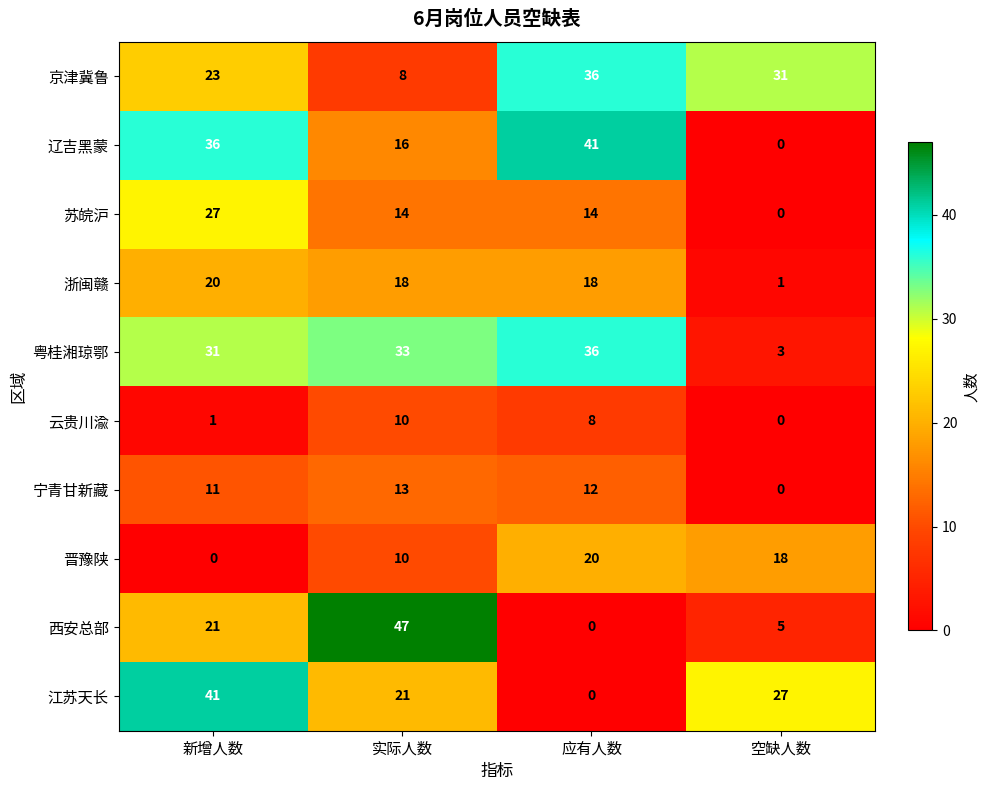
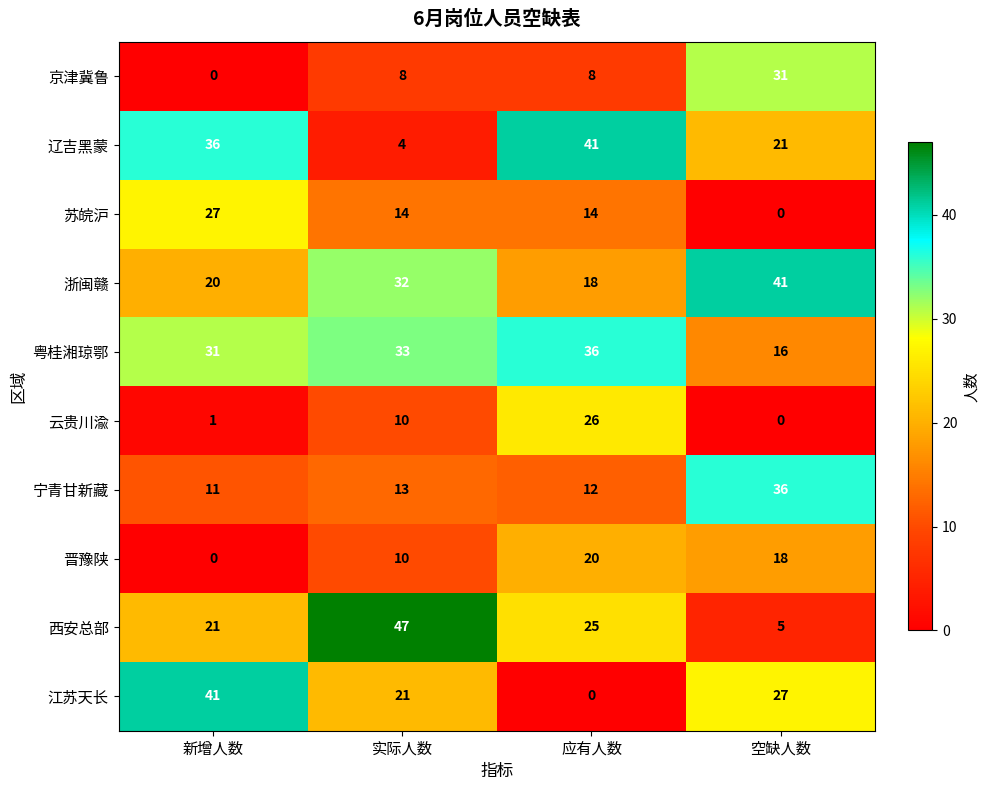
京津冀鲁, 新增人数: 23 -> 0
京津冀鲁, 应有人数: 36 -> 8
辽吉黑蒙, 实际人数: 16 -> 4
辽吉黑蒙, 空缺人数: 0 -> 21
浙闽赣, 实际人数: 18 -> 32
浙闽赣, 空缺人数: 1 -> 41
粤桂湘琼鄂, 空缺人数: 3 -> 16
云贵川渝, 应有人数: 8 -> 26
宁青甘新藏, 空缺人数: 0 -> 36
西安总部, 应有人数: 0 -> 25
